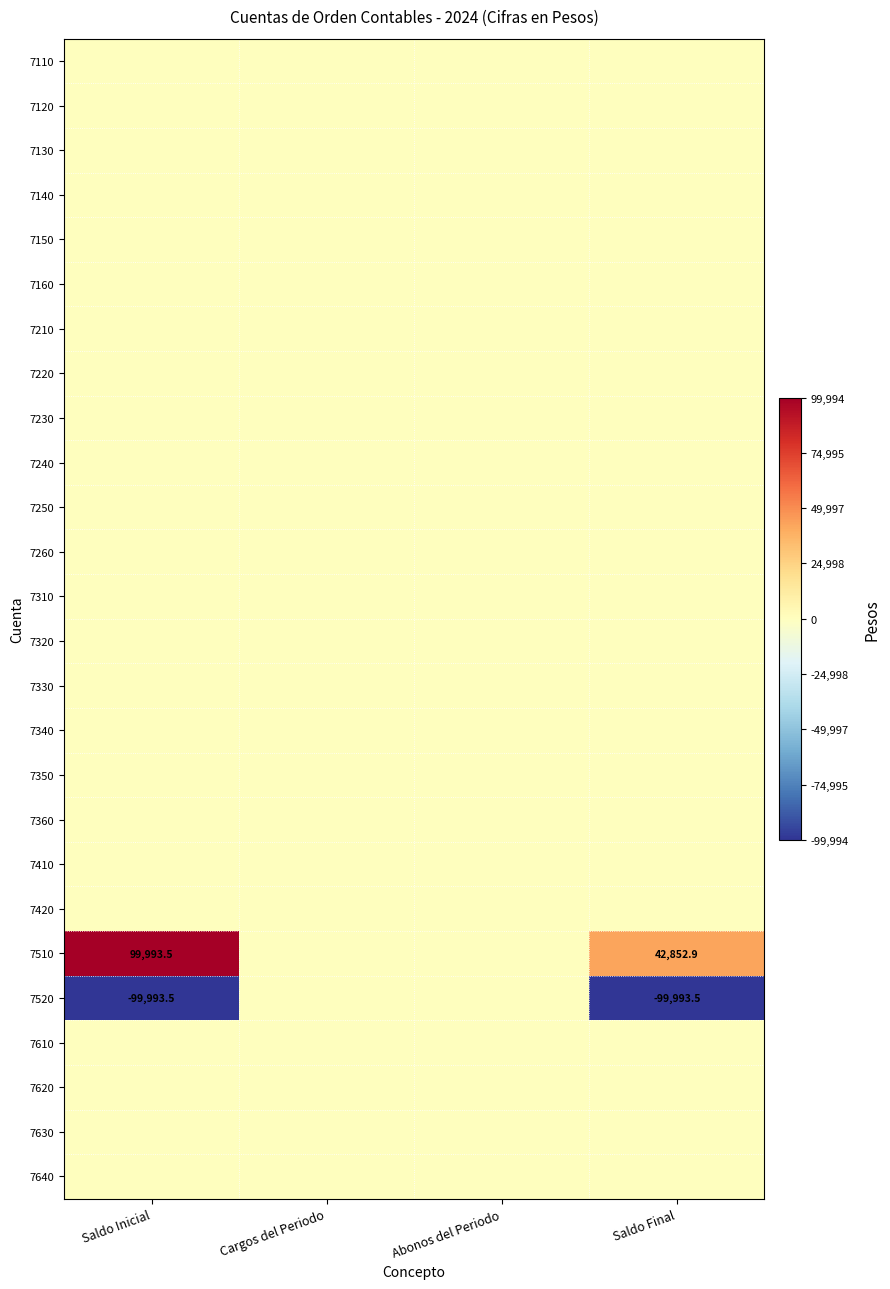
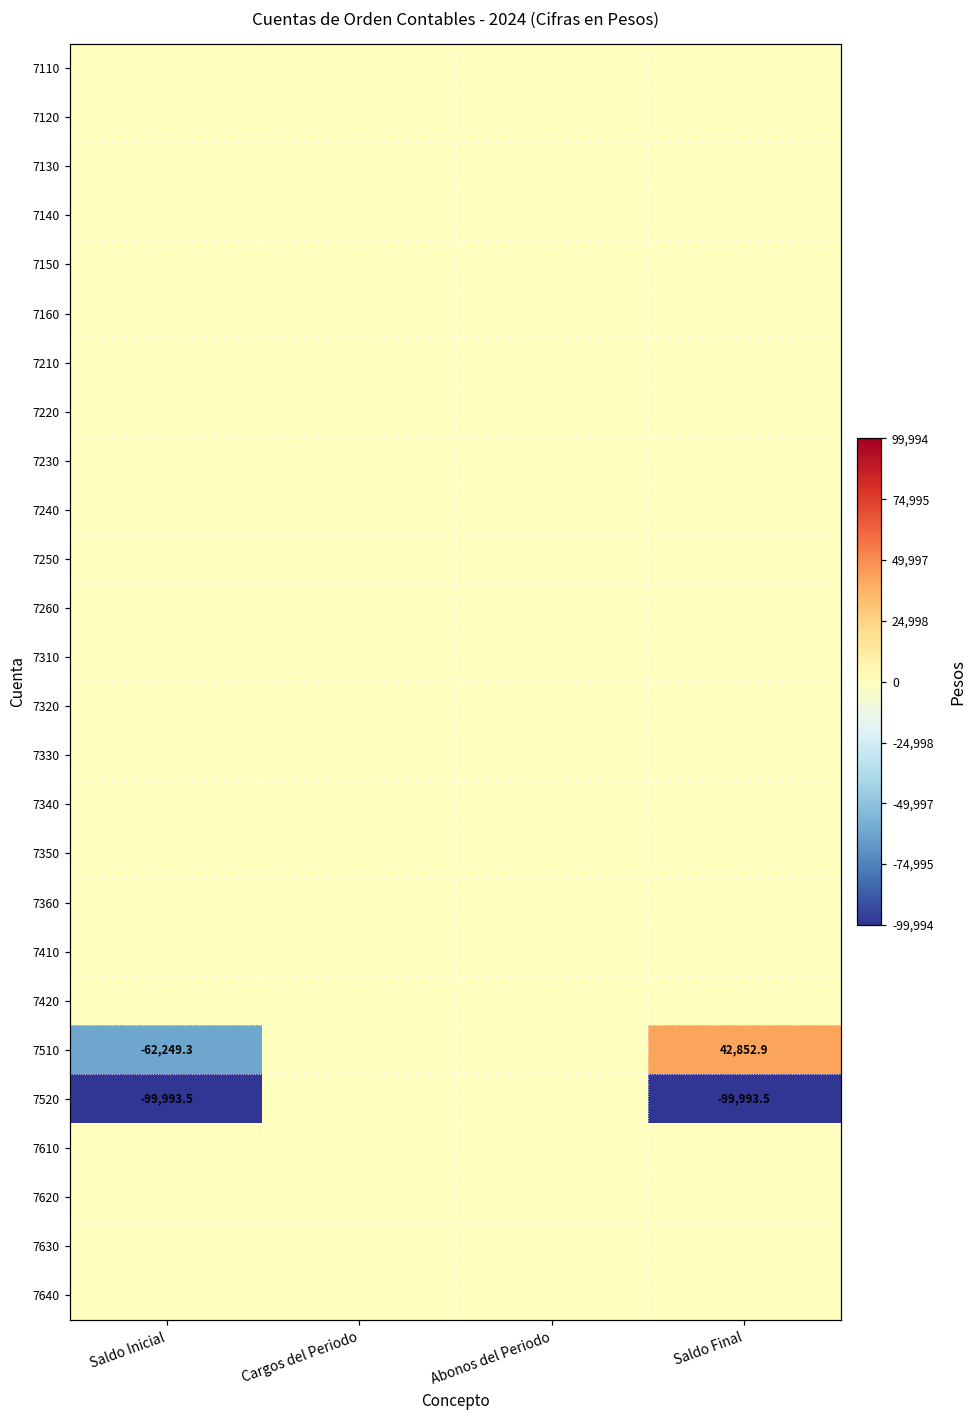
7510, Saldo Inicial: 99,993.5 -> -62,249.3
